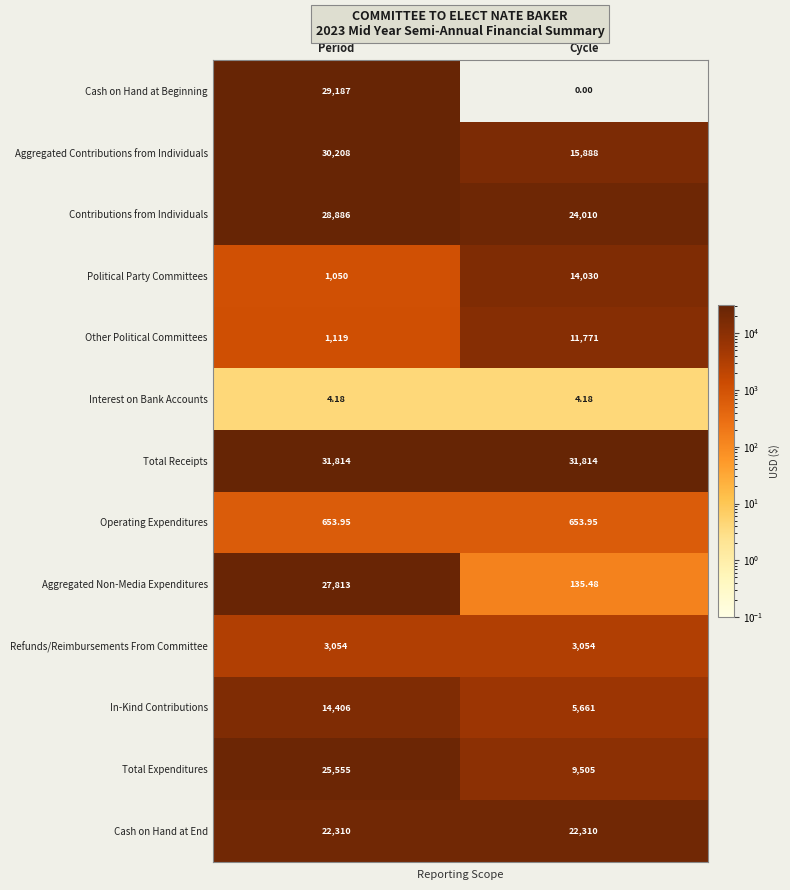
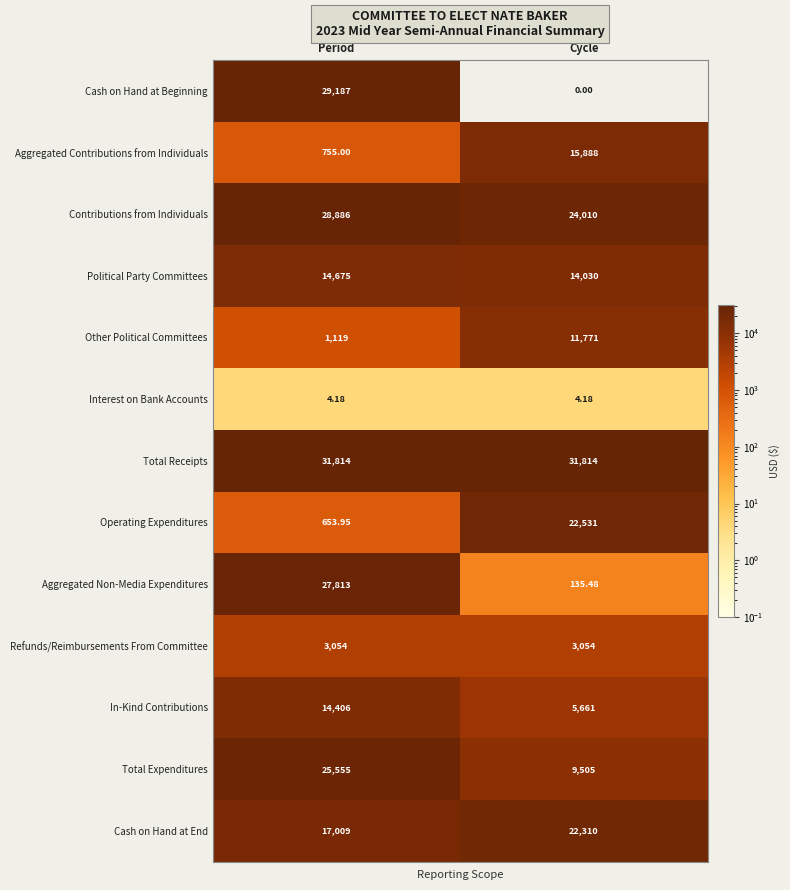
Aggregated Contributions from Individuals, Period: 30,208 -> 755.00
Political Party Committees, Period: 1,050 -> 14,675
Operating Expenditures, Cycle: 653.95 -> 22,531
Cash on Hand at End, Period: 22,310 -> 17,009
